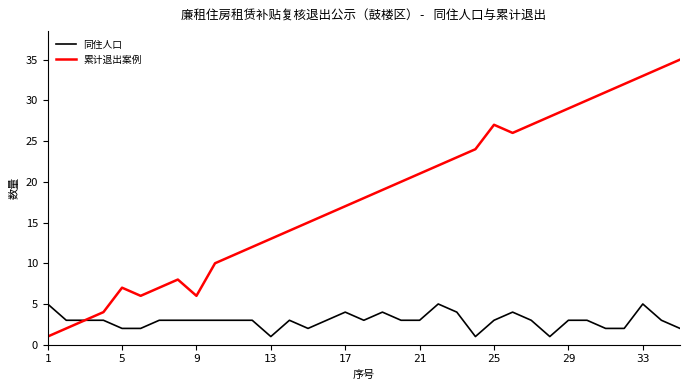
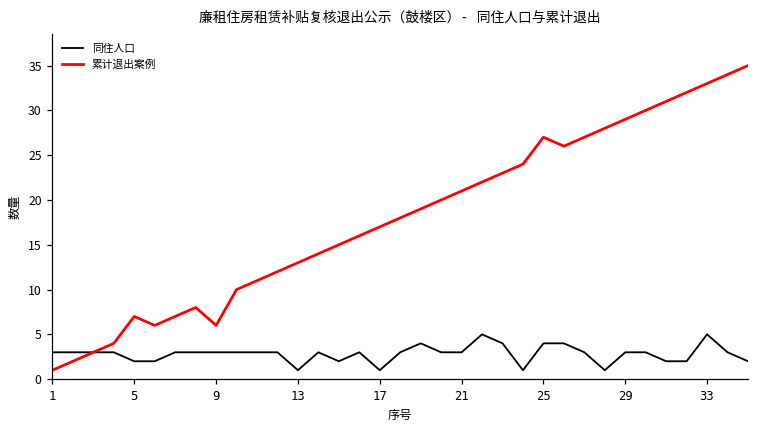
同住人口, 1: 5 -> 3
同住人口, 17: 4 -> 1
同住人口, 25: 3 -> 4
